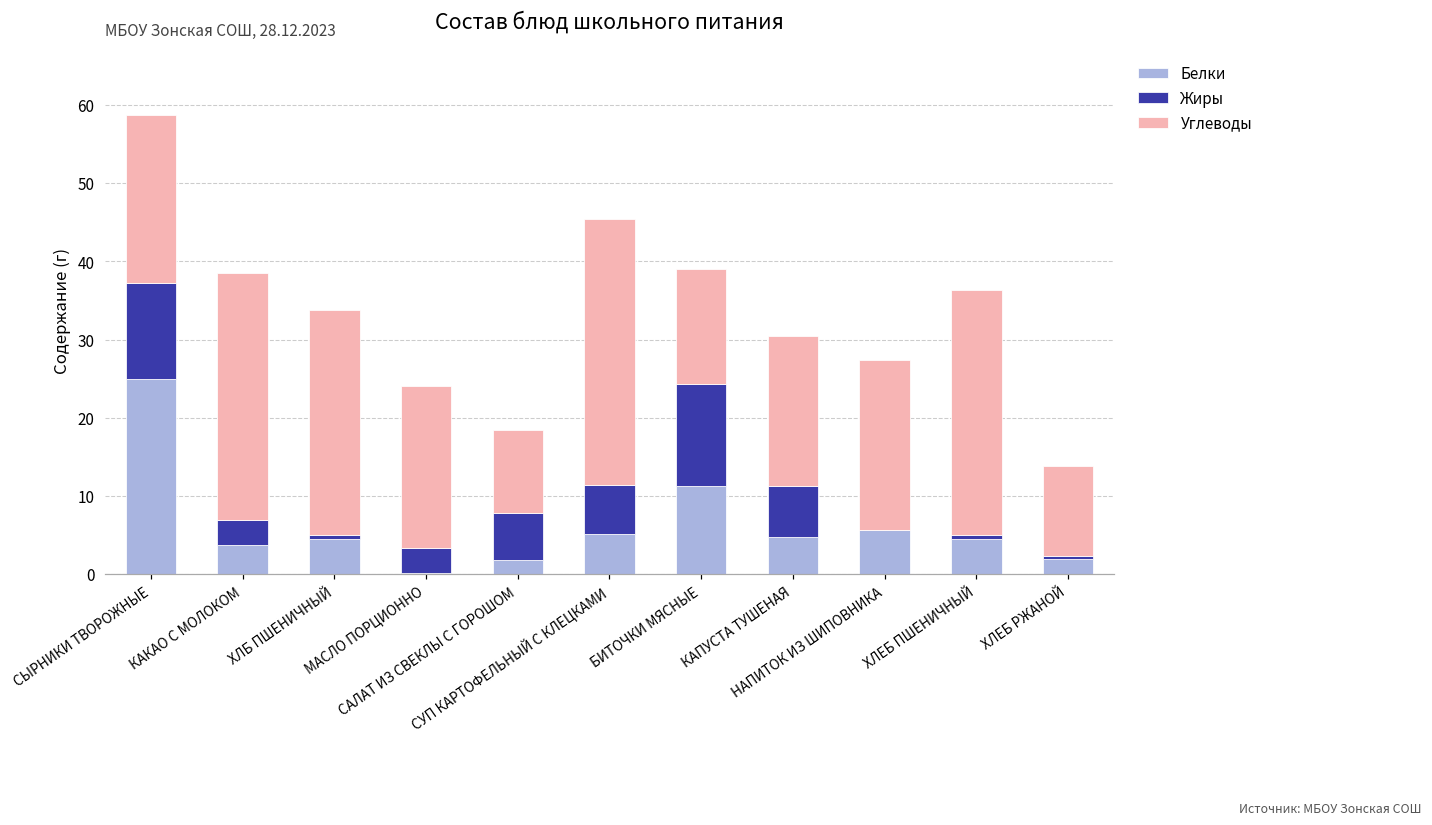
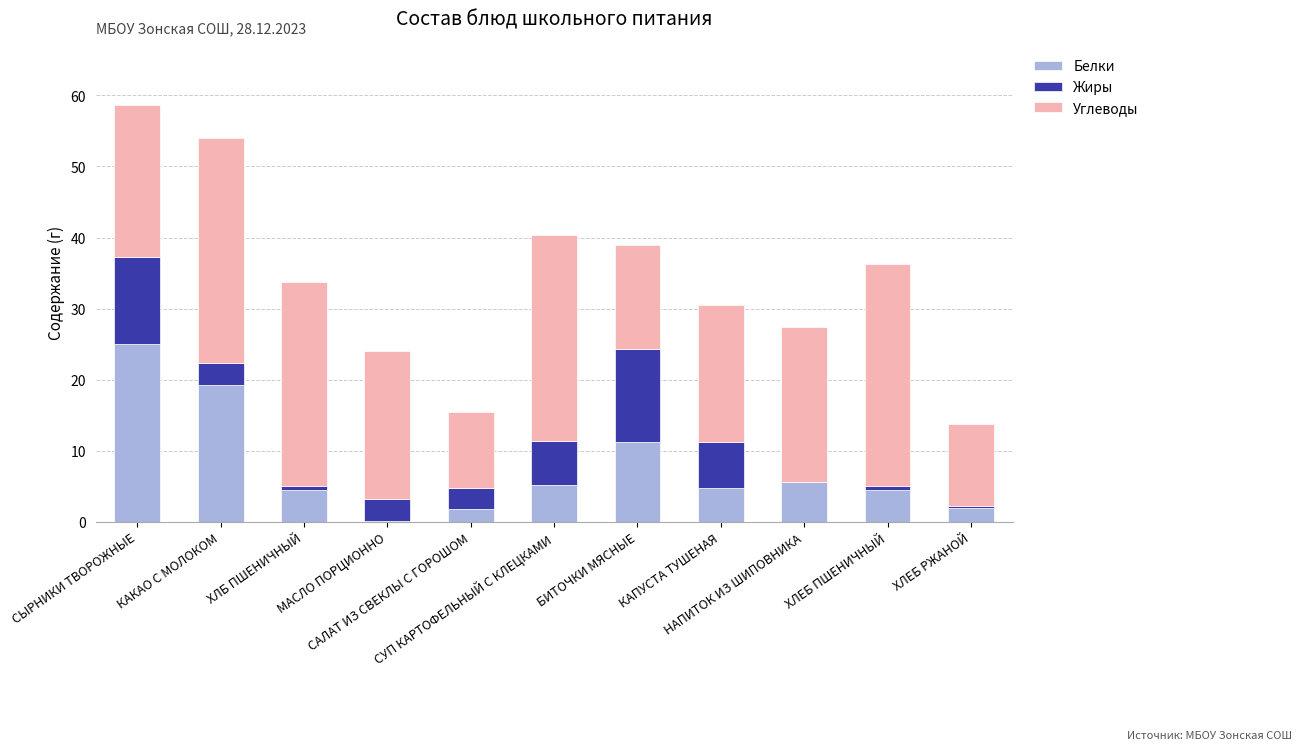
Белки, КАКАО С МОЛОКОМ: 4 -> 19
Жиры, САЛАТ ИЗ СВЕКЛЫ С ГОРОШОМ: 6 -> 3
Углеводы, СУП КАРТОФЕЛЬНЫЙ С КЛЕЦКАМИ: 34 -> 29
